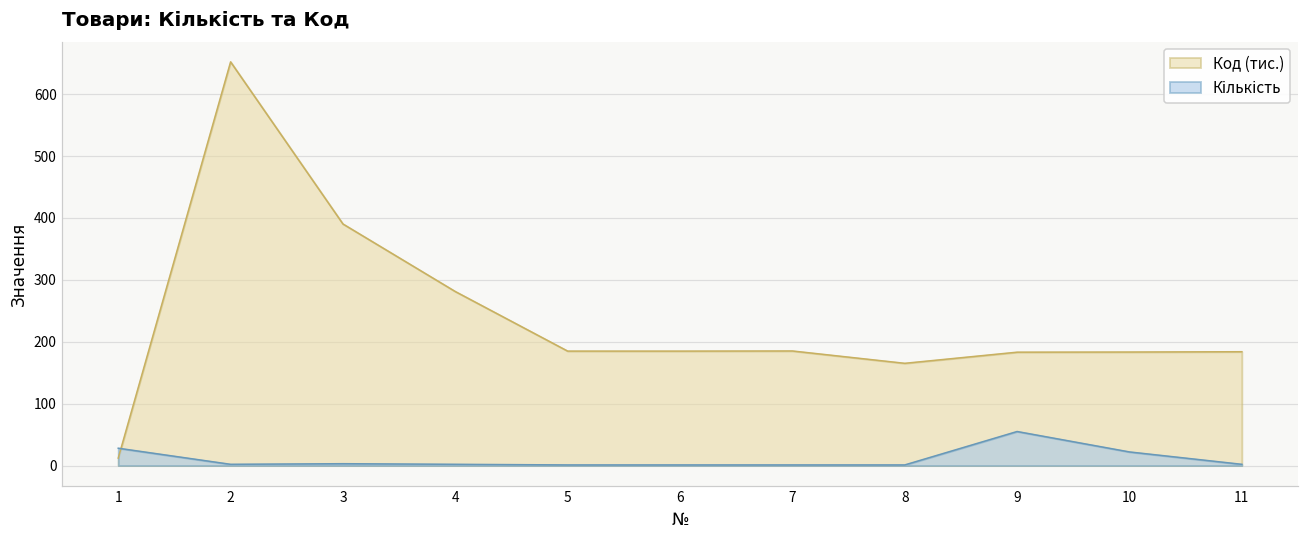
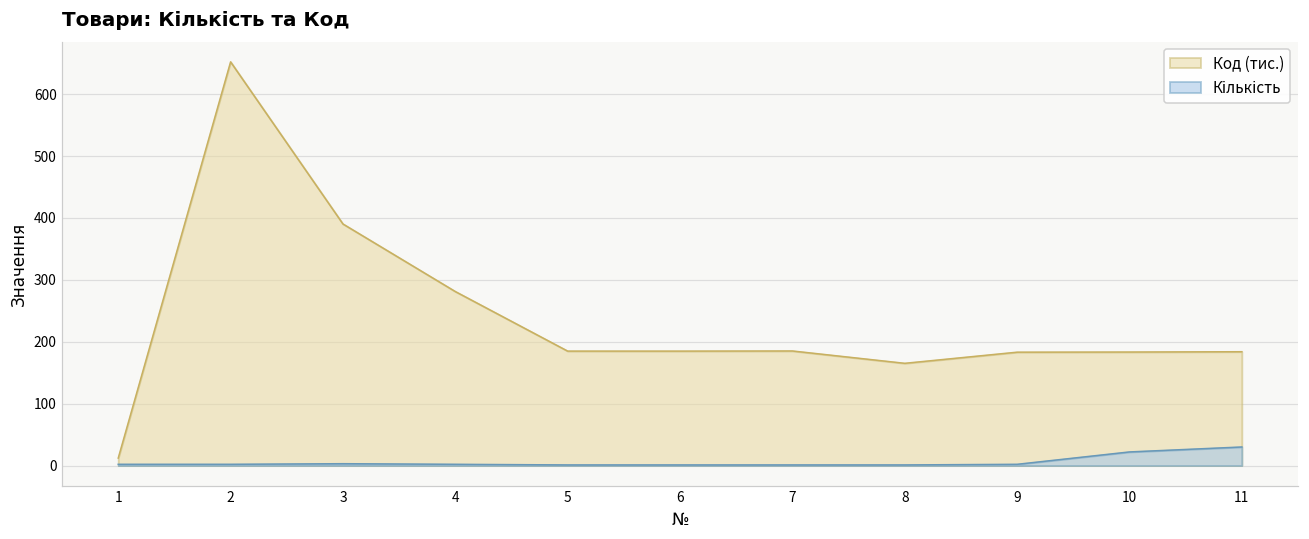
Кількість, 1: 30 -> 0
Кількість, 9: 60 -> 0
Кількість, 11: 0 -> 30
